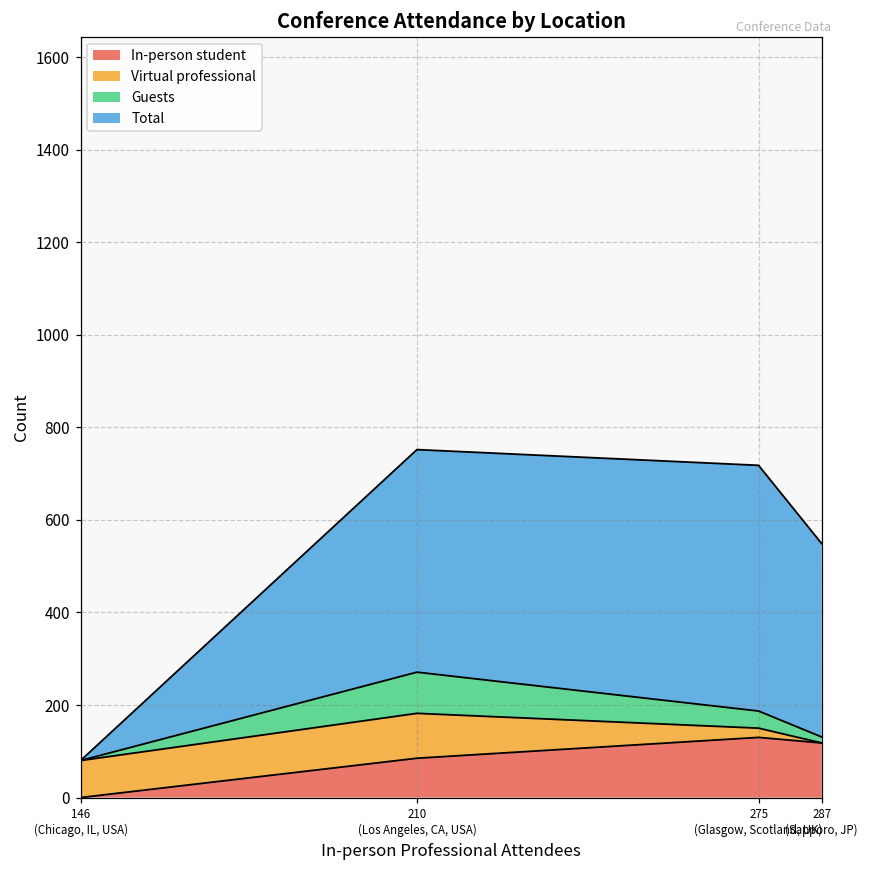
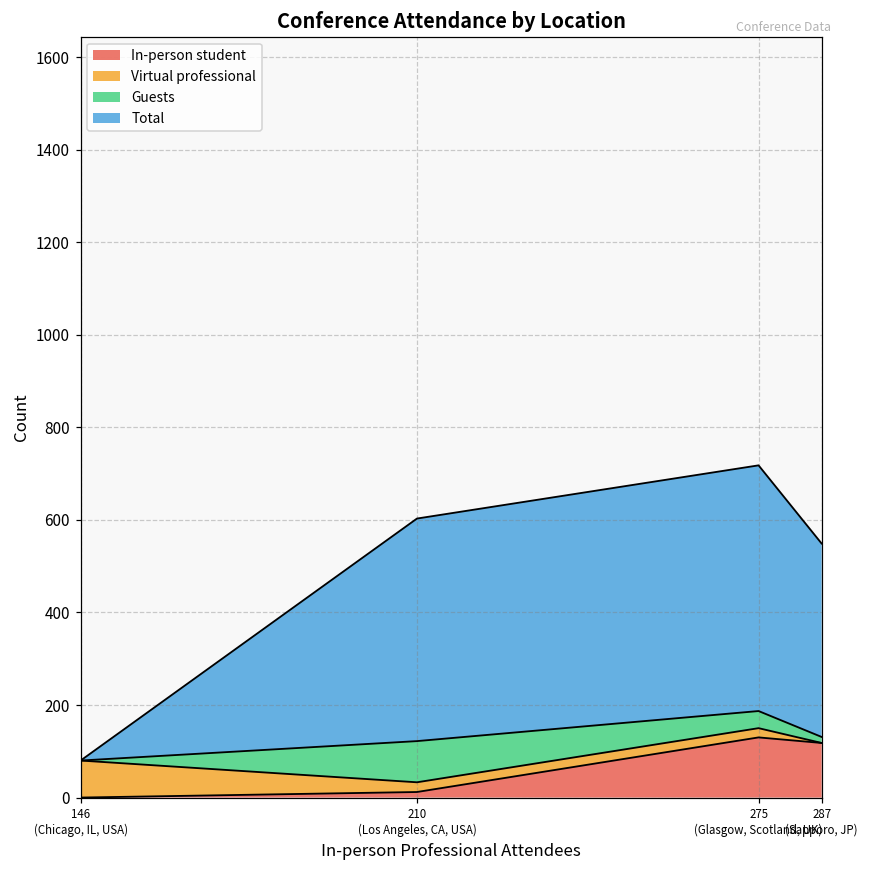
In-person student, 210 (Los Angeles, CA, USA): 90 -> 10
Virtual professional, 210 (Los Angeles, CA, USA): 100 -> 20
